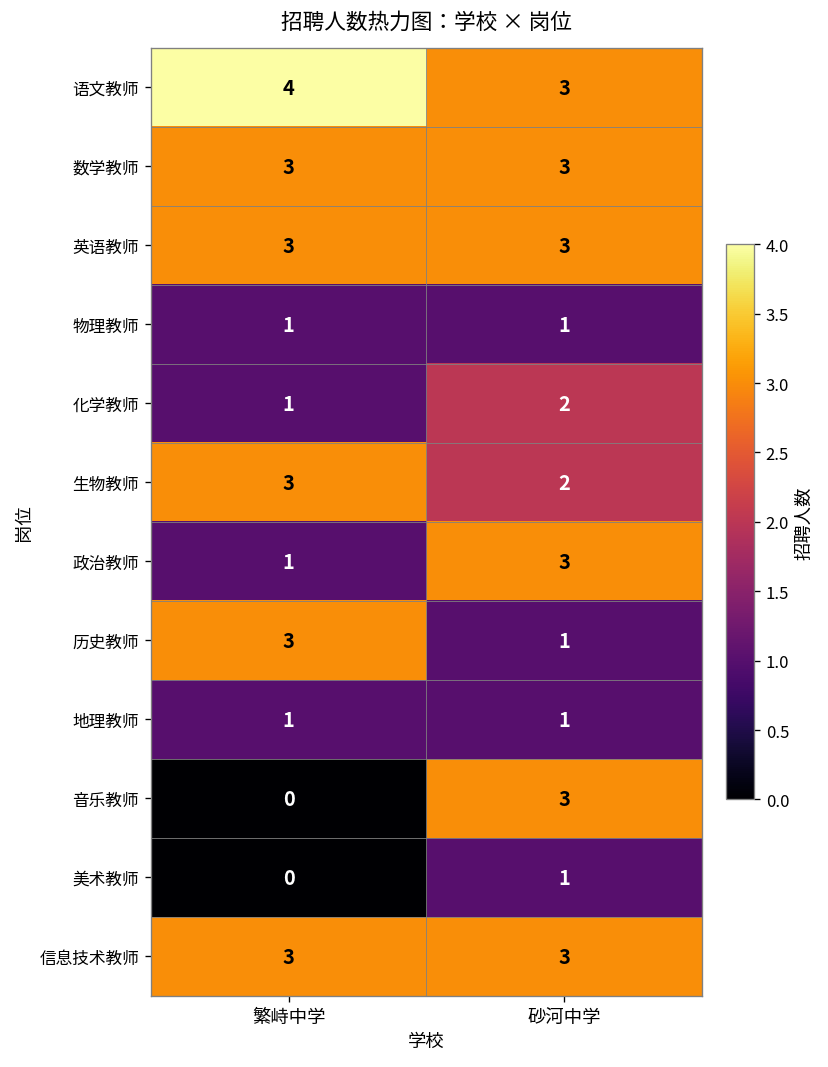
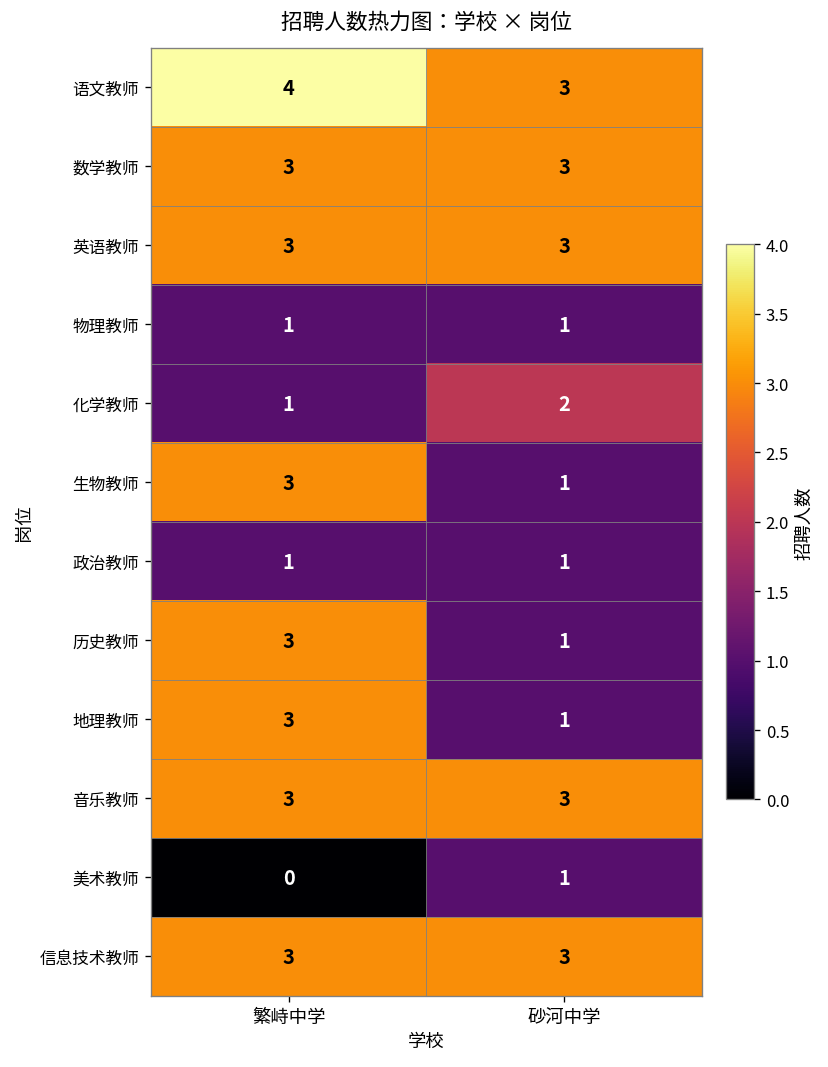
生物教师, 砂河中学: 2 -> 1
政治教师, 砂河中学: 3 -> 1
地理教师, 繁峙中学: 1 -> 3
音乐教师, 繁峙中学: 0 -> 3
